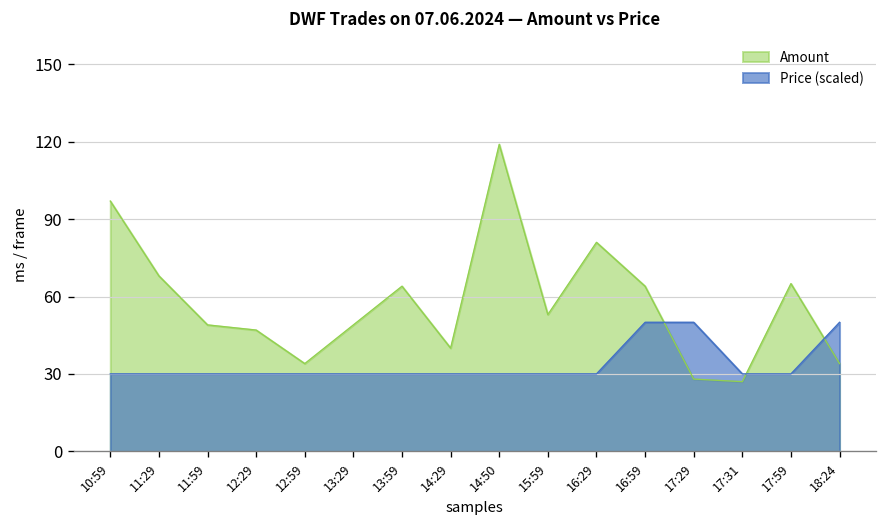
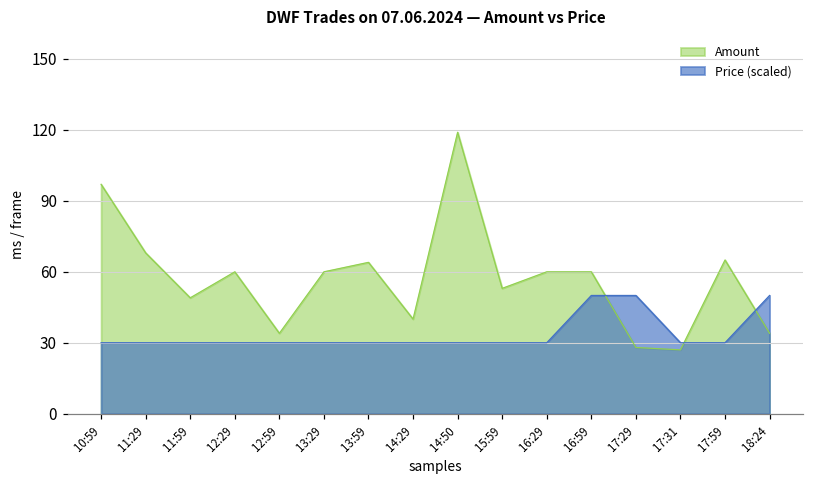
Amount, 12:29: 47 -> 60
Amount, 13:29: 49 -> 60
Amount, 16:29: 81 -> 60
Amount, 16:59: 64 -> 60
